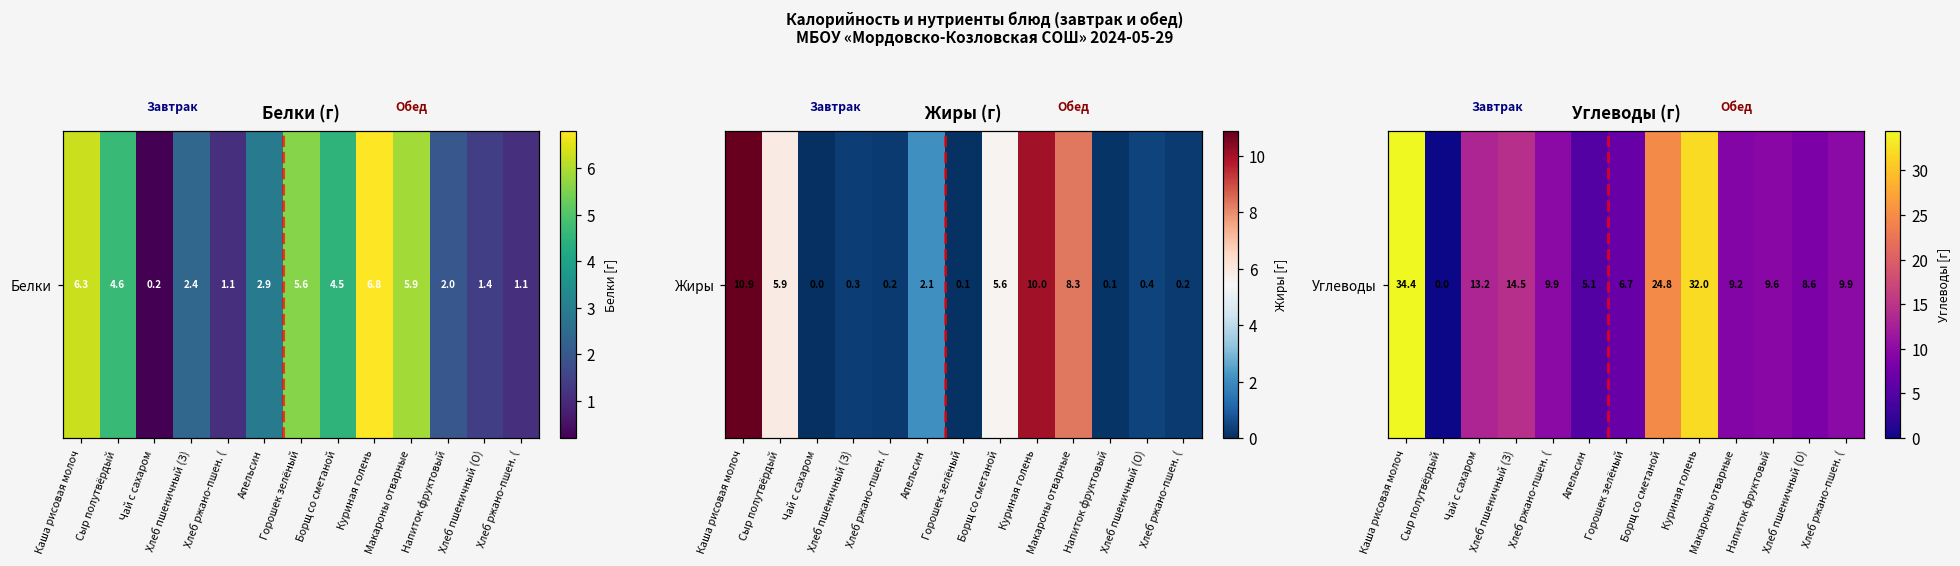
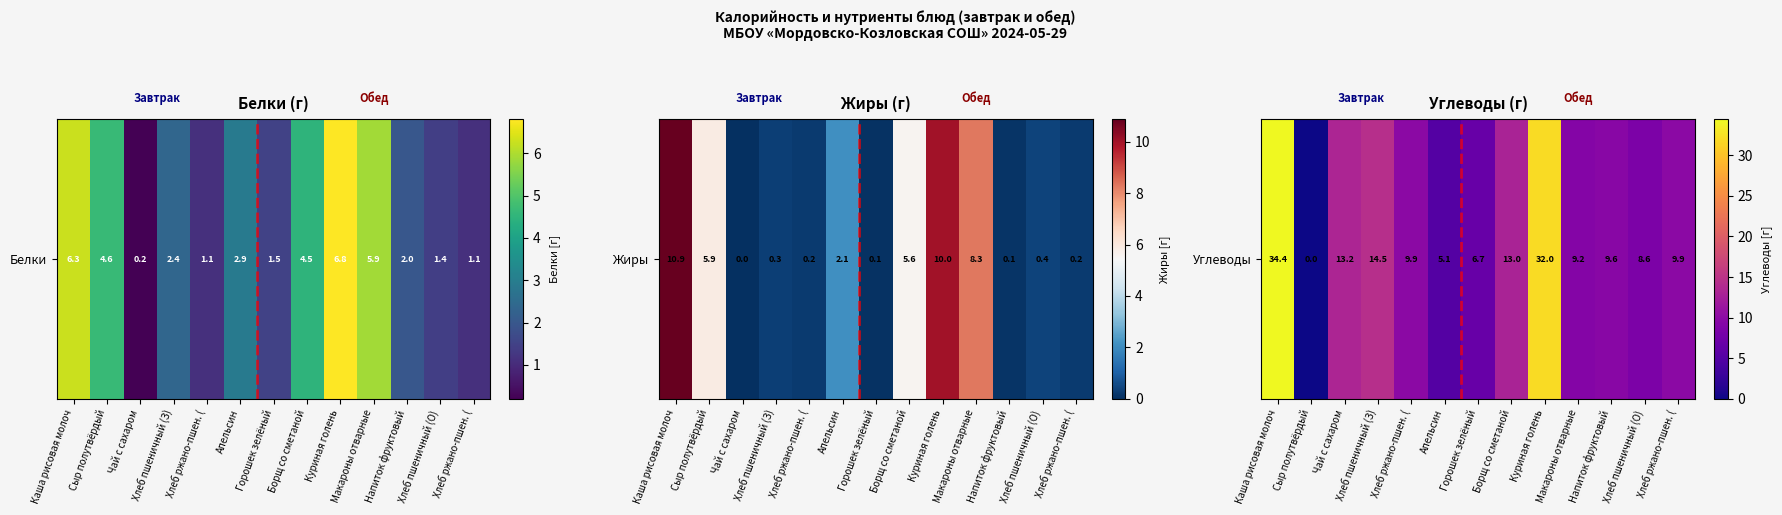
Белки (г), Белки, Горошек зелёный: 5.6 -> 1.5
Углеводы (г), Углеводы, Борщ со сметаной: 24.8 -> 13.0
